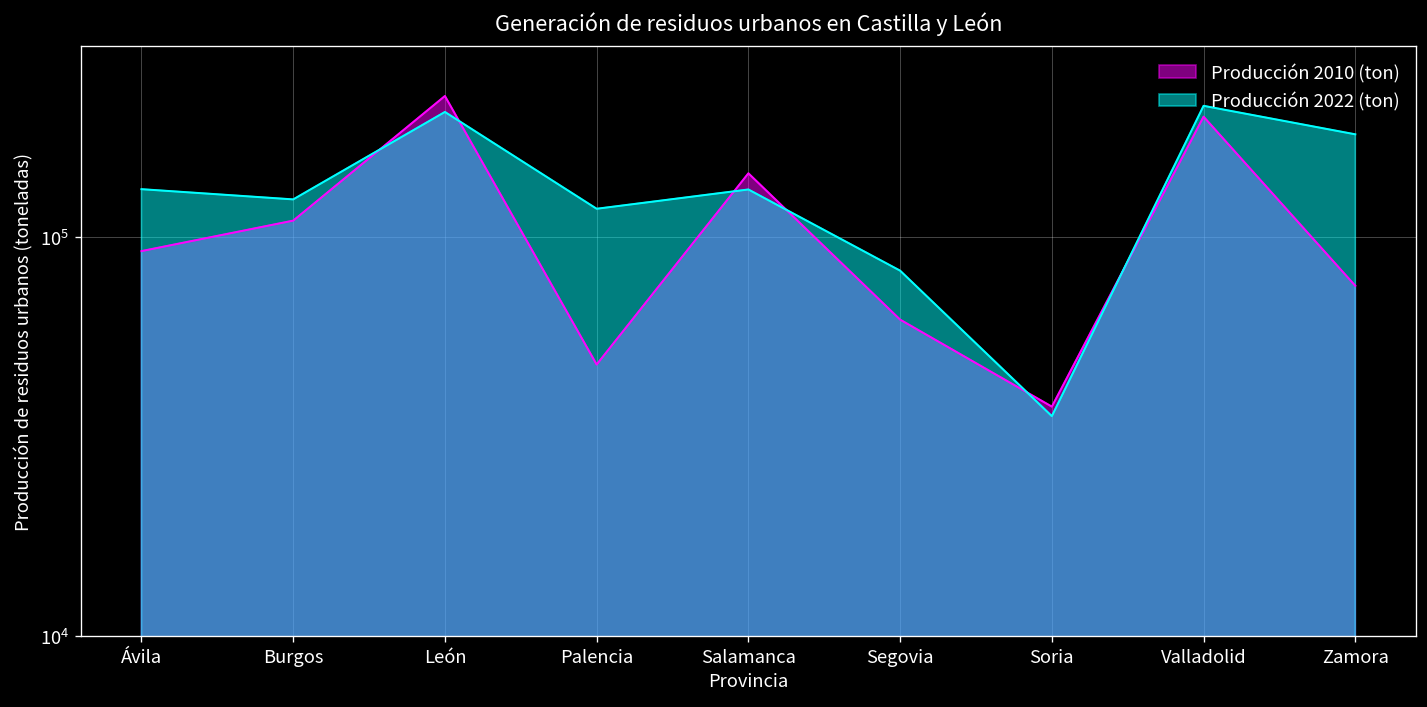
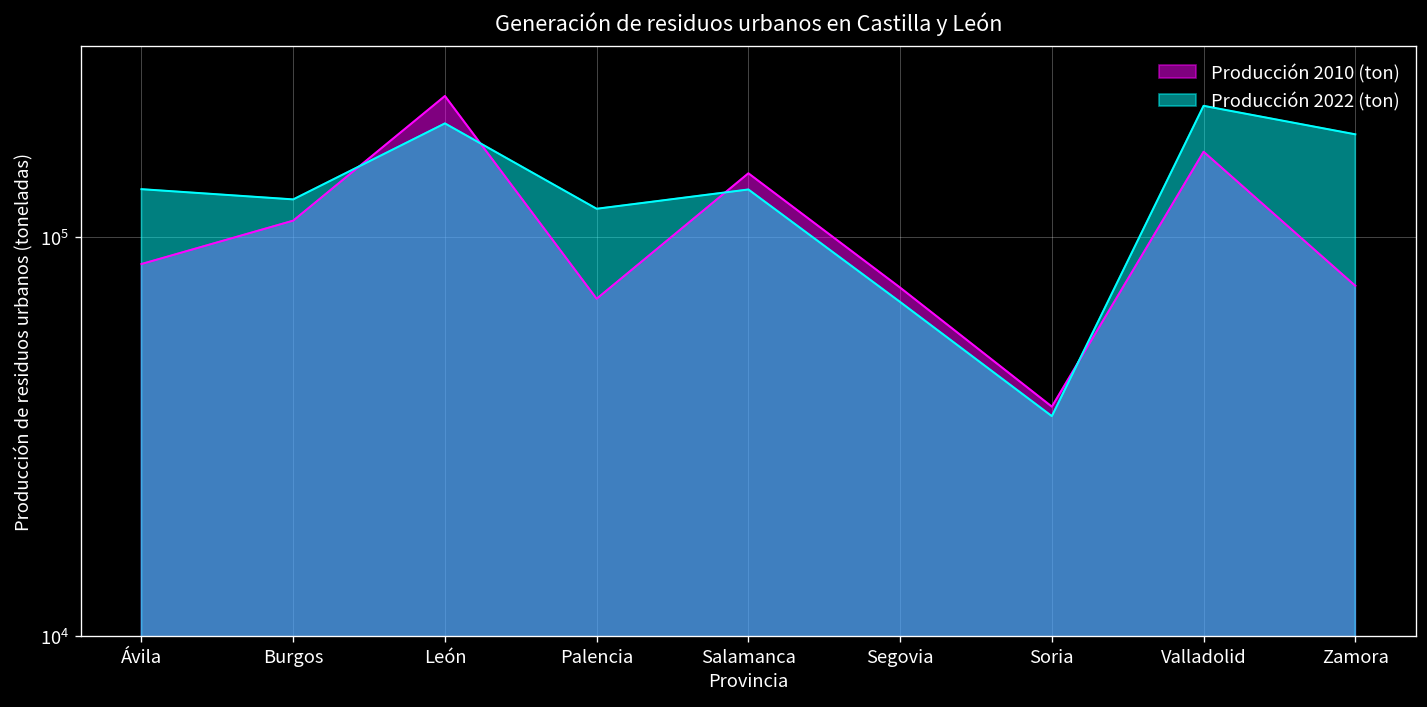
Producción 2010 (ton), Ávila: 92000 -> 85000
Producción 2022 (ton), León: 210000 -> 190000
Producción 2010 (ton), Palencia: 48000 -> 70000
Producción 2010 (ton), Segovia: 62000 -> 75000
Producción 2022 (ton), Segovia: 82000 -> 69000
Producción 2010 (ton), Valladolid: 200000 -> 160000
